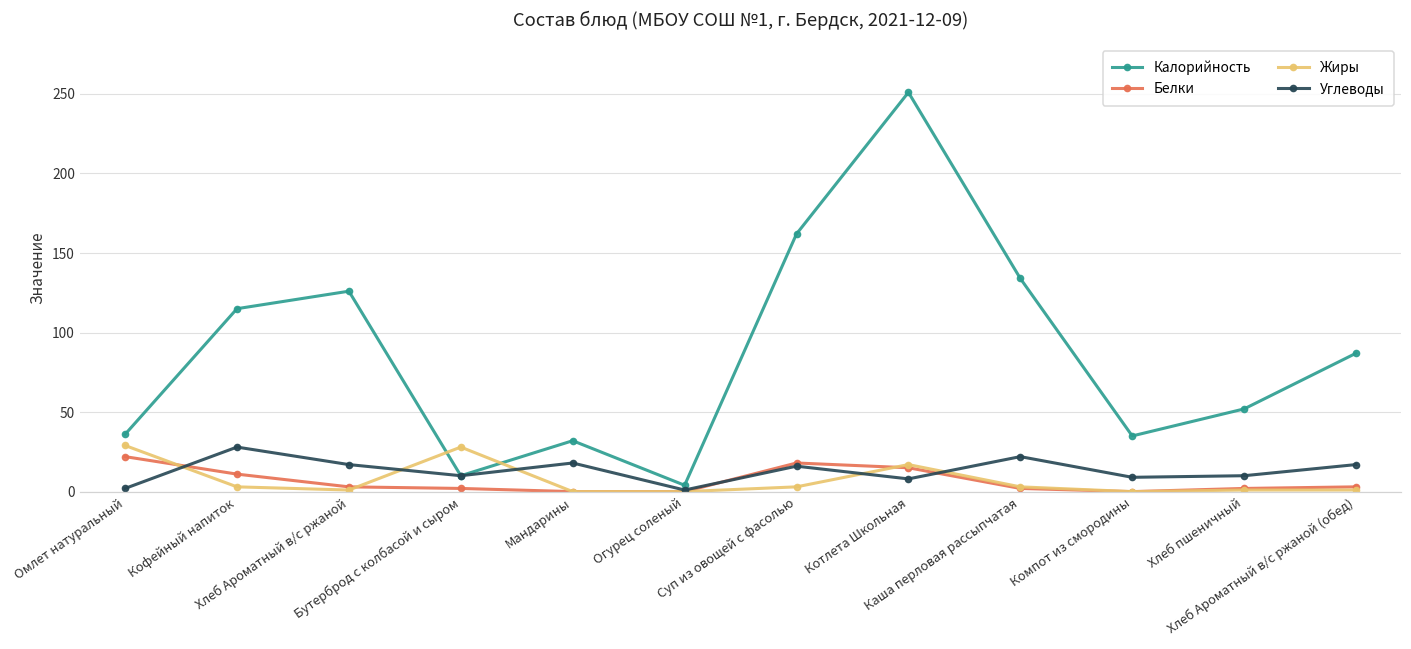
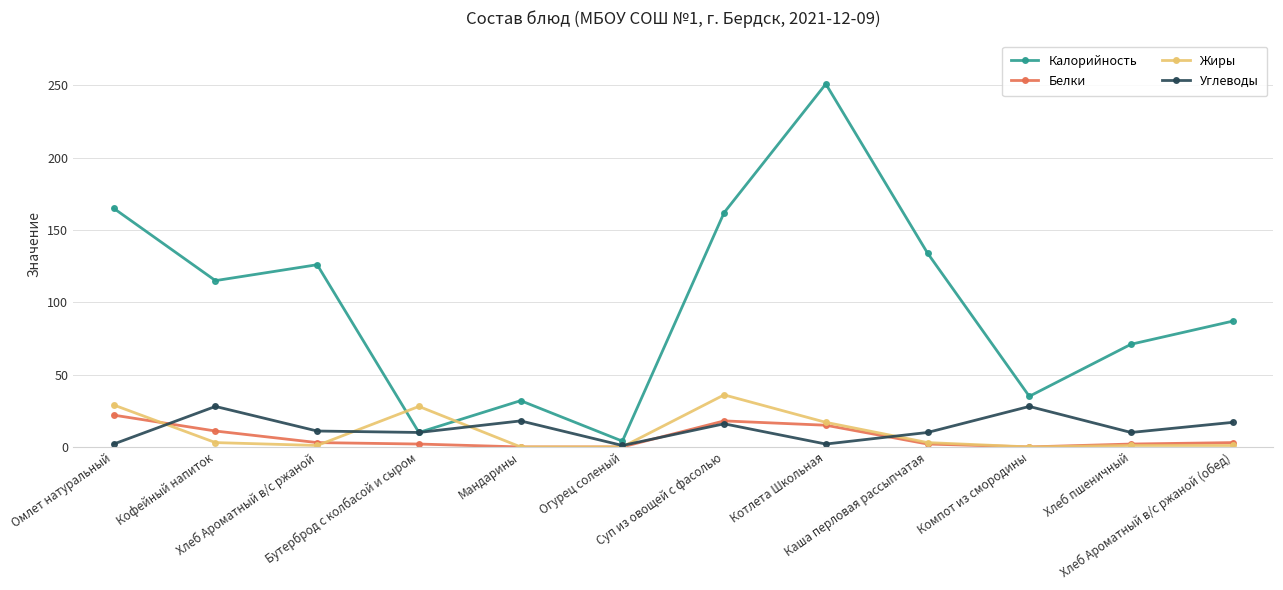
Калорийность, Омлет натуральный: 36 -> 165
Углеводы, Хлеб Ароматный в/с ржаной: 17 -> 11
Жиры, Суп из овощей с фасолью: 3 -> 36
Углеводы, Котлета Школьная: 8 -> 2
Углеводы, Каша перловая рассыпчатая: 22 -> 10
Углеводы, Компот из смородины: 9 -> 28
Калорийность, Хлеб пшеничный: 52 -> 71
